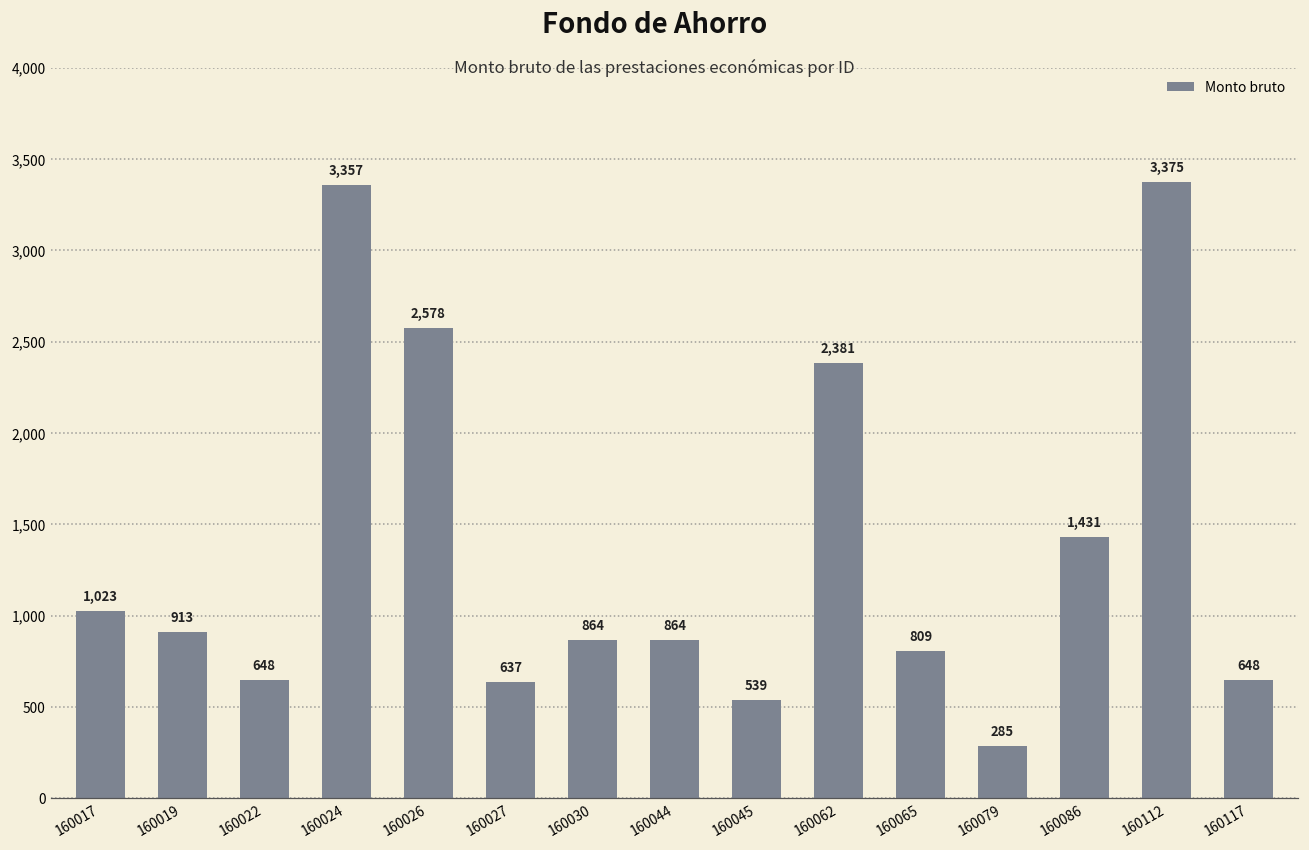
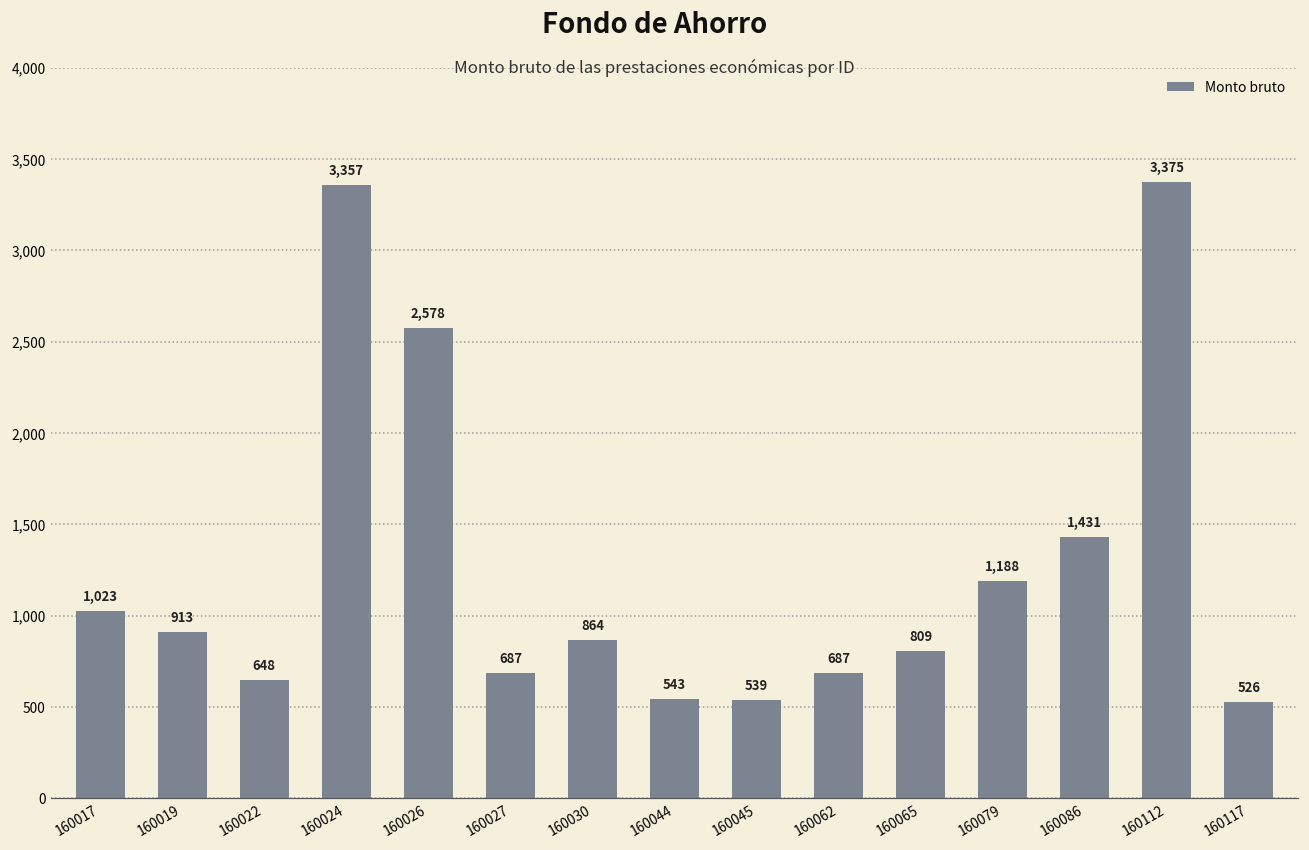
160027: 637 -> 687
160044: 864 -> 543
160062: 2,381 -> 687
160079: 285 -> 1,188
160117: 648 -> 526
